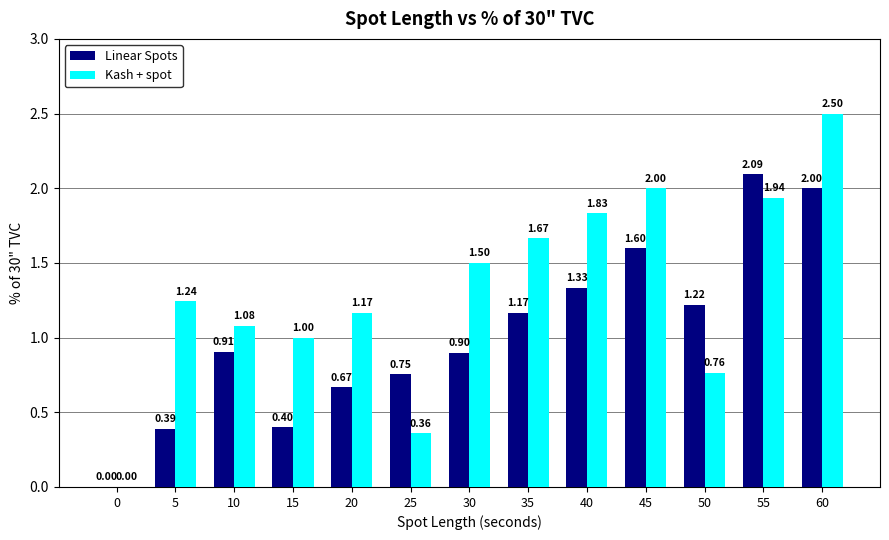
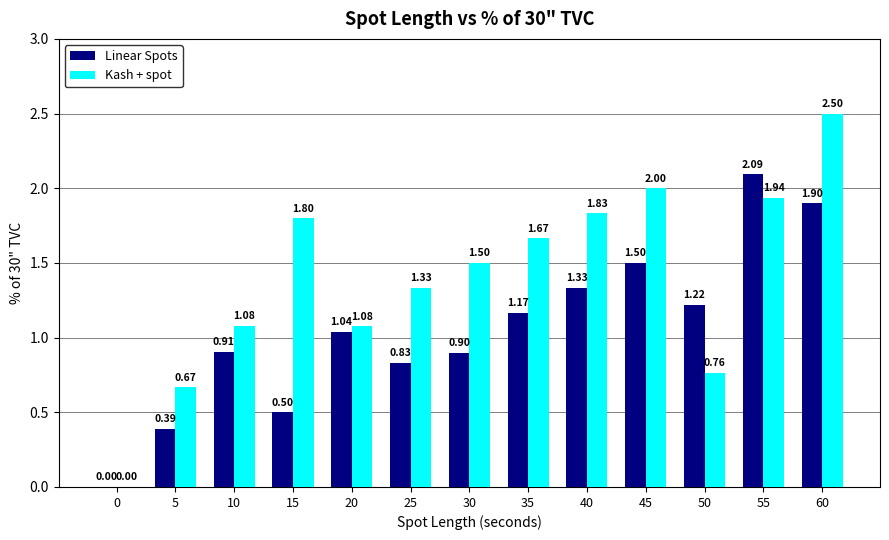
Kash + spot, 5: 1.24 -> 0.67
Linear Spots, 15: 0.40 -> 0.50
Kash + spot, 15: 1.00 -> 1.80
Linear Spots, 20: 0.67 -> 1.04
Kash + spot, 20: 1.17 -> 1.08
Linear Spots, 25: 0.75 -> 0.83
Kash + spot, 25: 0.36 -> 1.33
Linear Spots, 45: 1.60 -> 1.50
Linear Spots, 60: 2.00 -> 1.90
